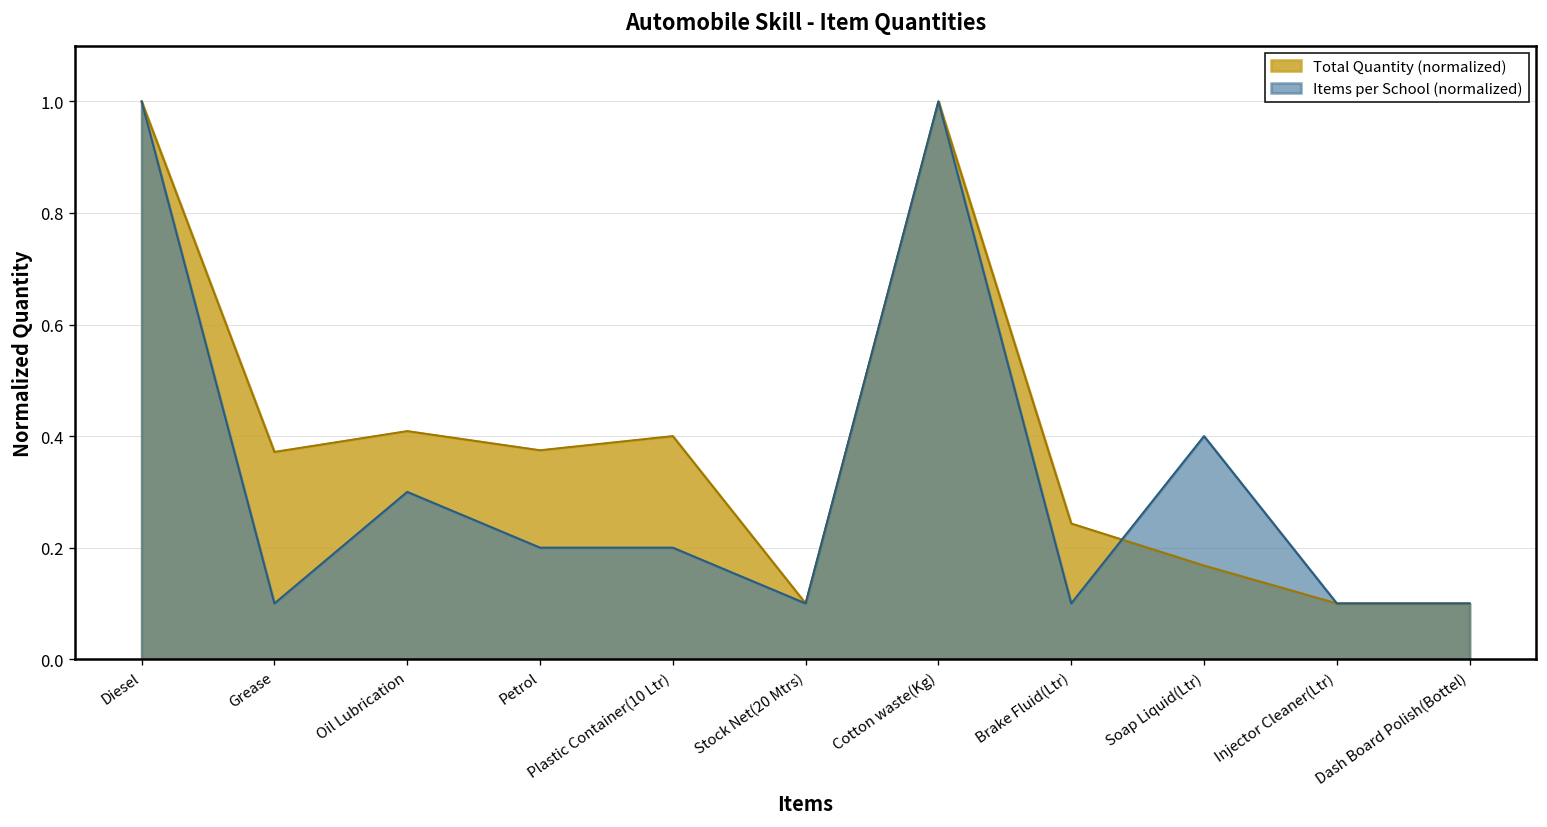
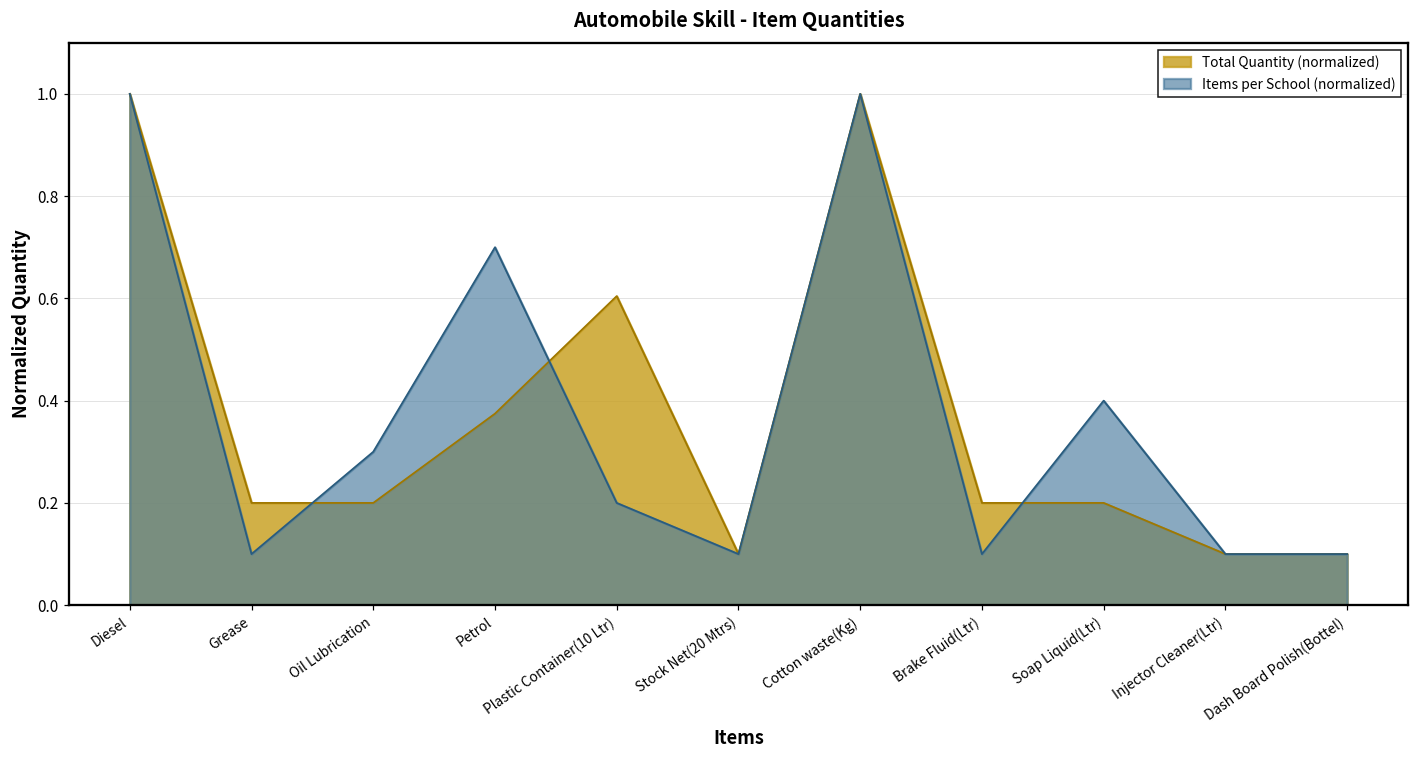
Total Quantity (normalized), Grease: 0.37 -> 0.20
Total Quantity (normalized), Oil Lubrication: 0.41 -> 0.20
Items per School (normalized), Petrol: 0.20 -> 0.70
Total Quantity (normalized), Plastic Container(10 Ltr): 0.40 -> 0.60
Total Quantity (normalized), Brake Fluid(Ltr): 0.24 -> 0.20
Total Quantity (normalized), Soap Liquid(Ltr): 0.17 -> 0.20
